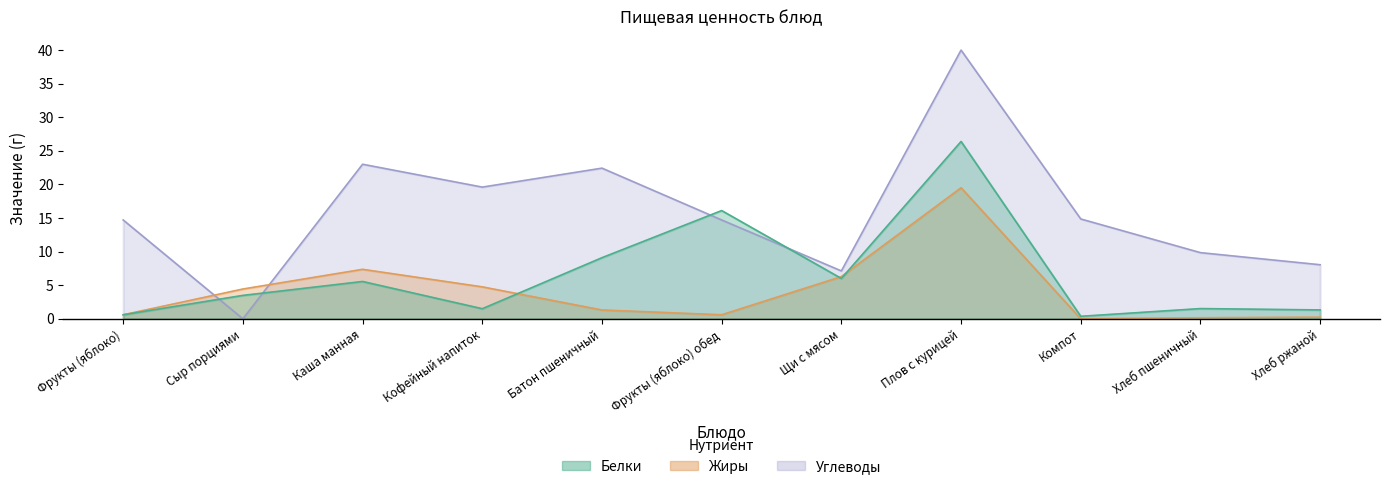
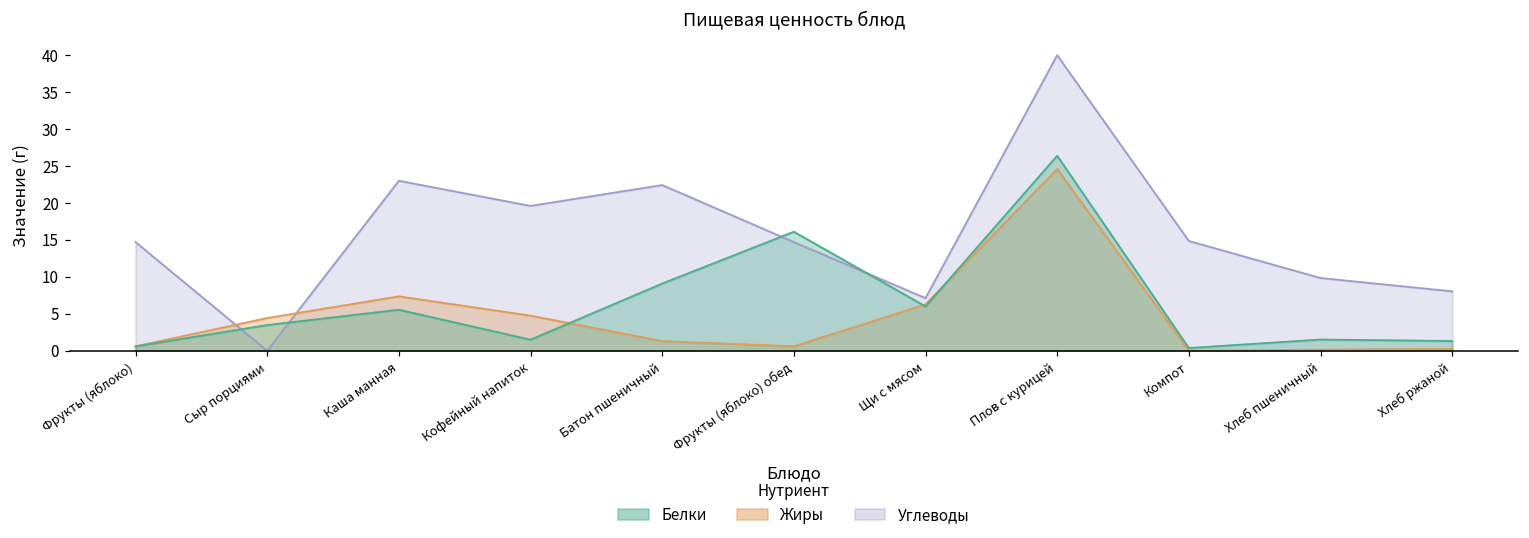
Жиры, Плов с курицей: 20 -> 25
